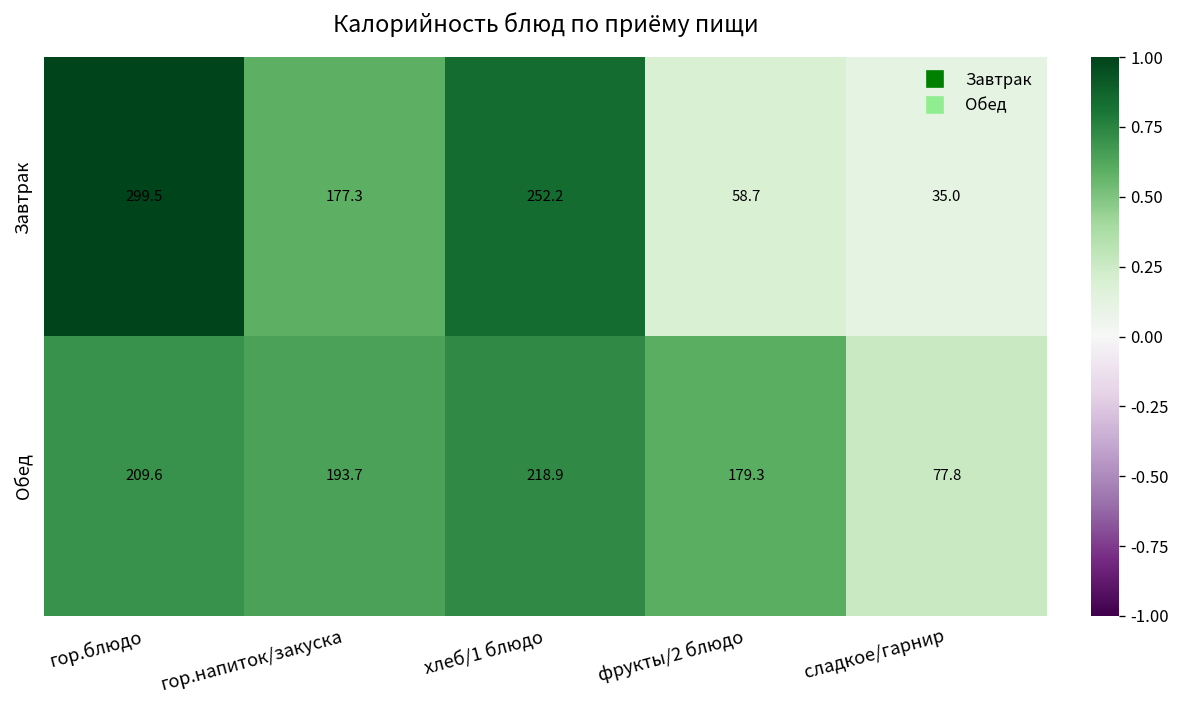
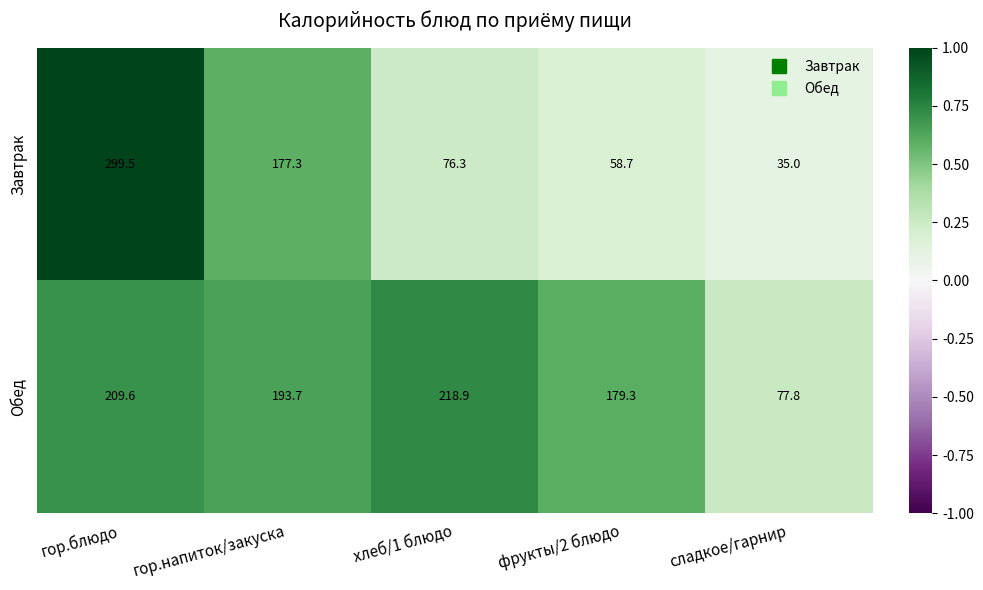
Завтрак, хлеб/1 блюдо: 252.2 -> 76.3
